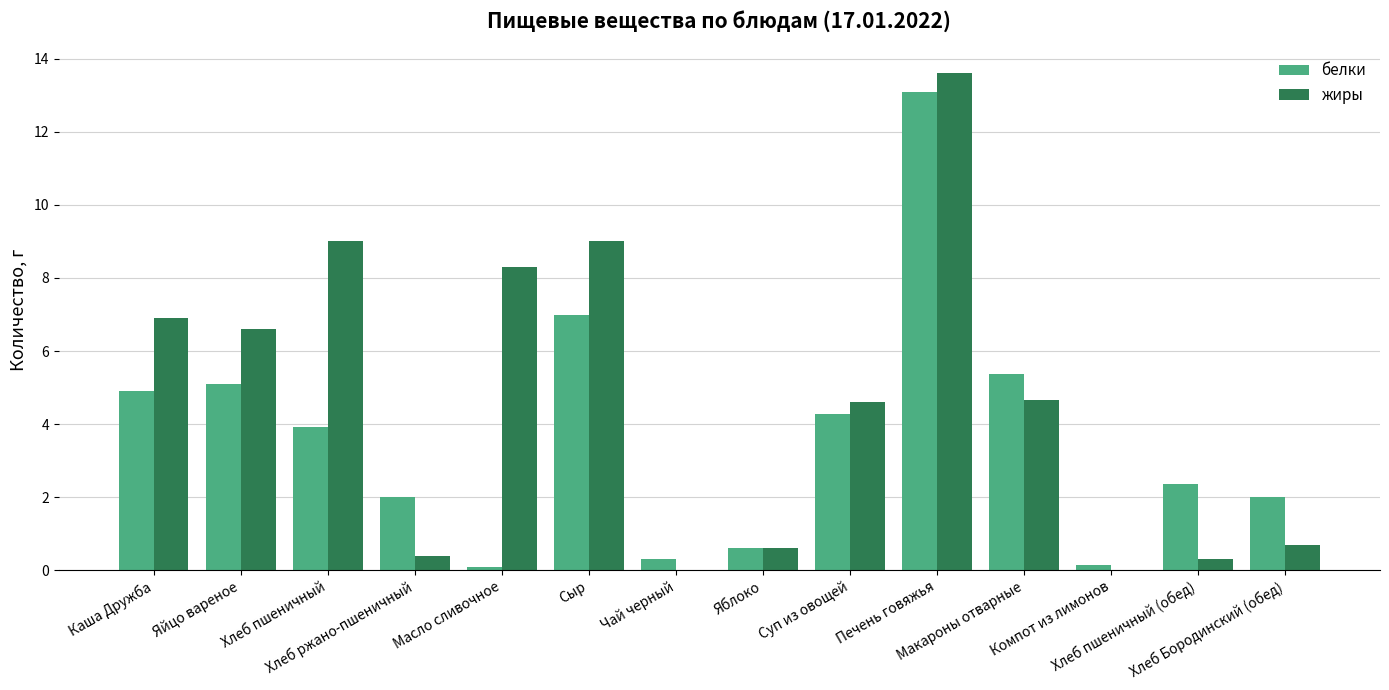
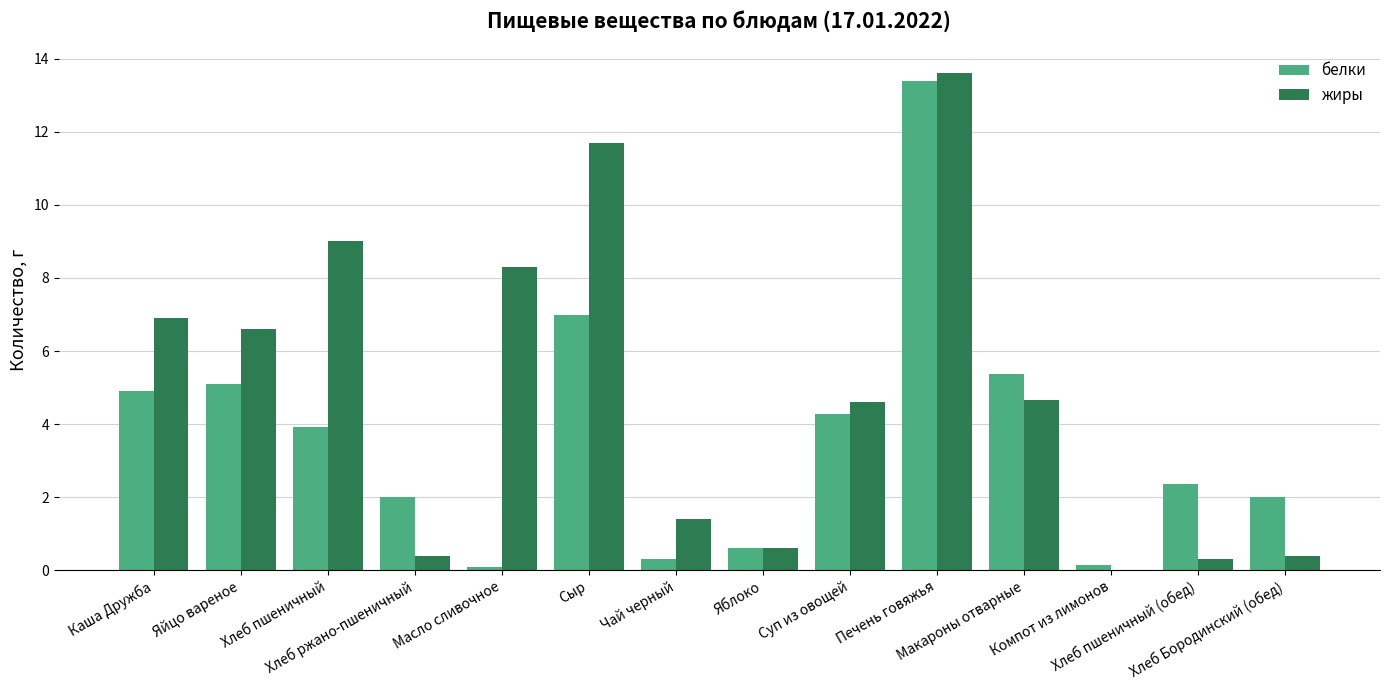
жиры, Сыр: 9.0 -> 11.7
жиры, Чай черный: 0.0 -> 1.4
белки, Печень говяжья: 13.1 -> 13.4
жиры, Хлеб Бородинский (обед): 0.7 -> 0.4
